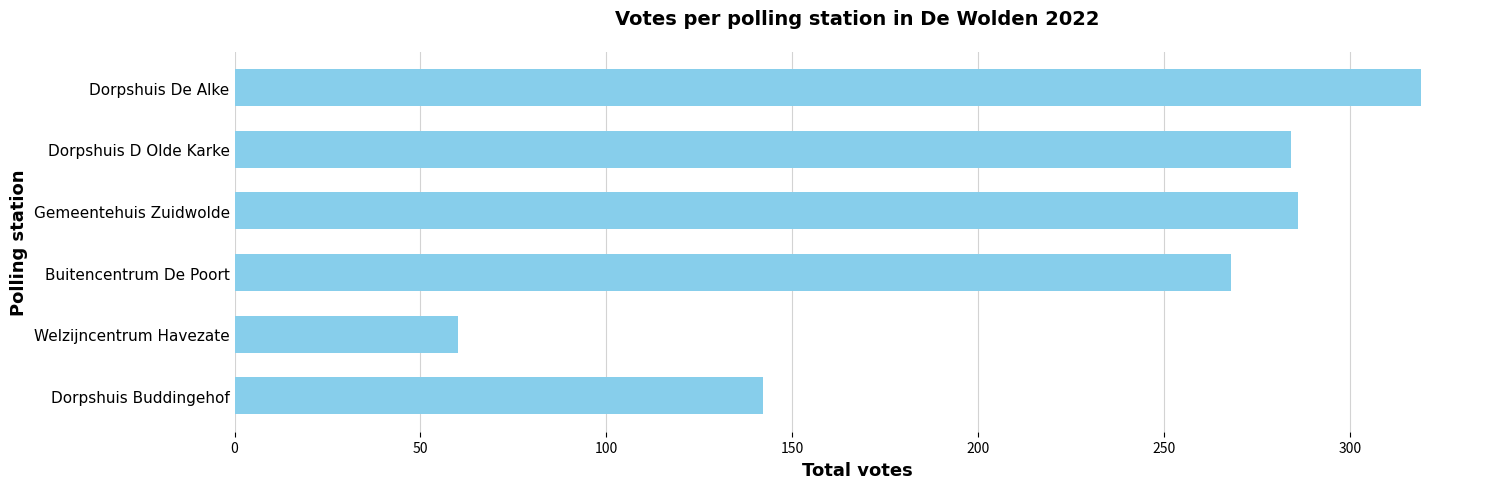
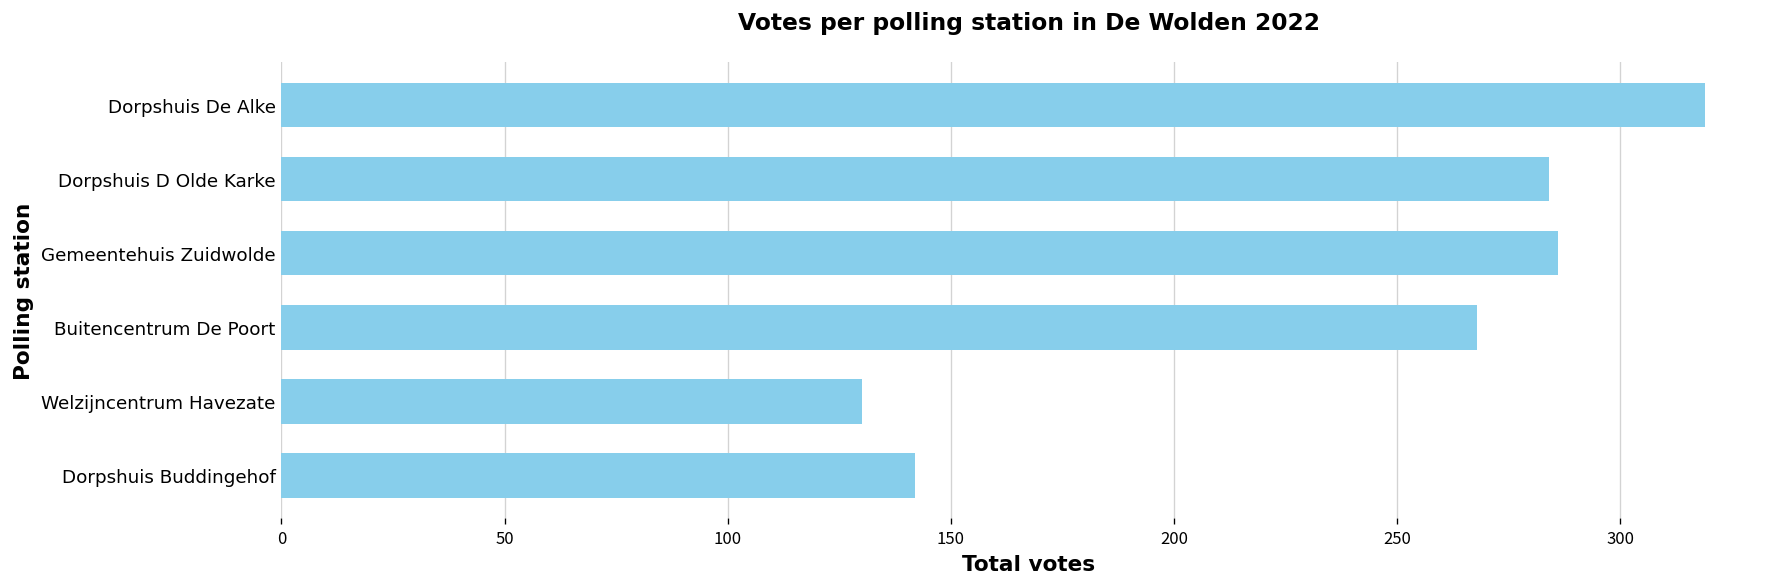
Welzijncentrum Havezate: 60 -> 130
